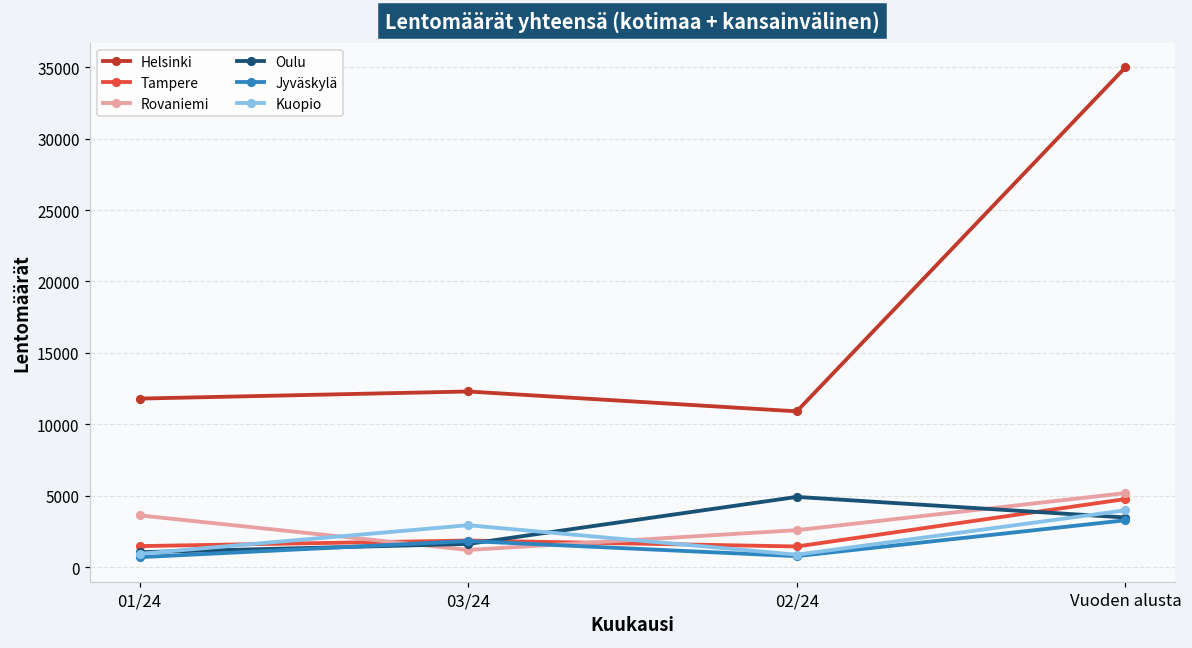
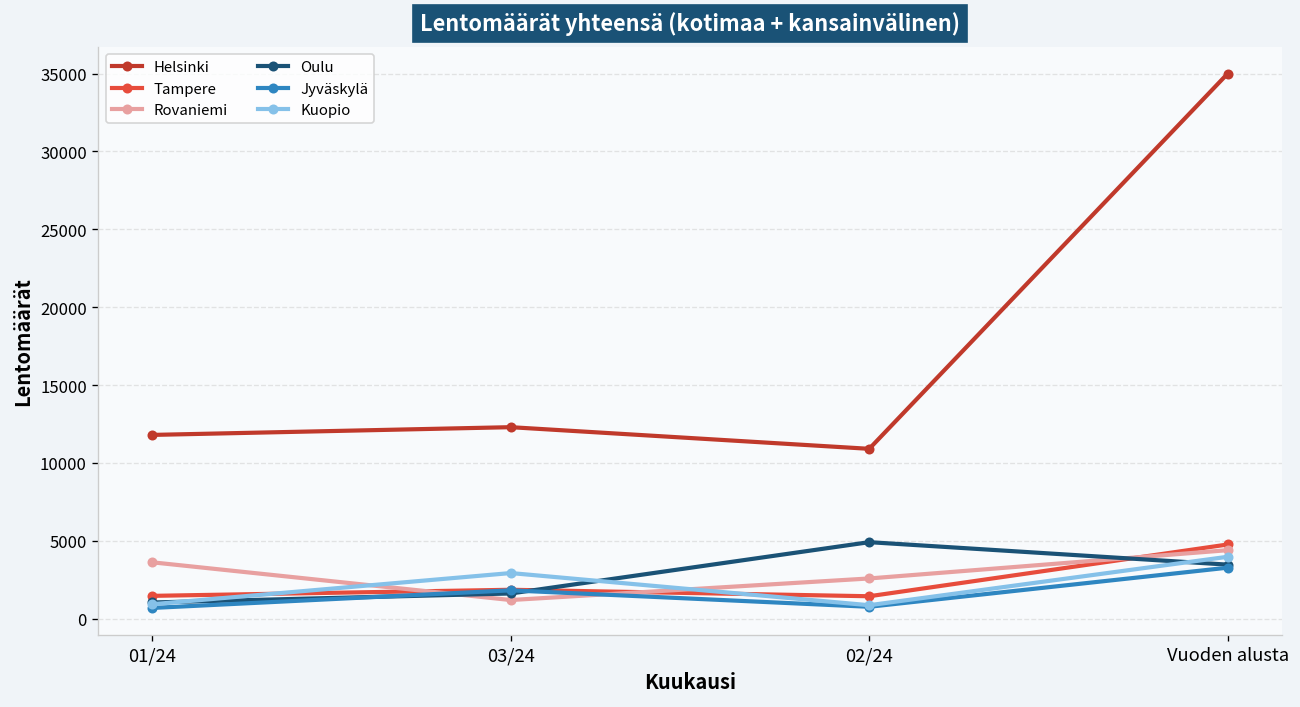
Rovaniemi, Vuoden alusta: 5200 -> 4400
